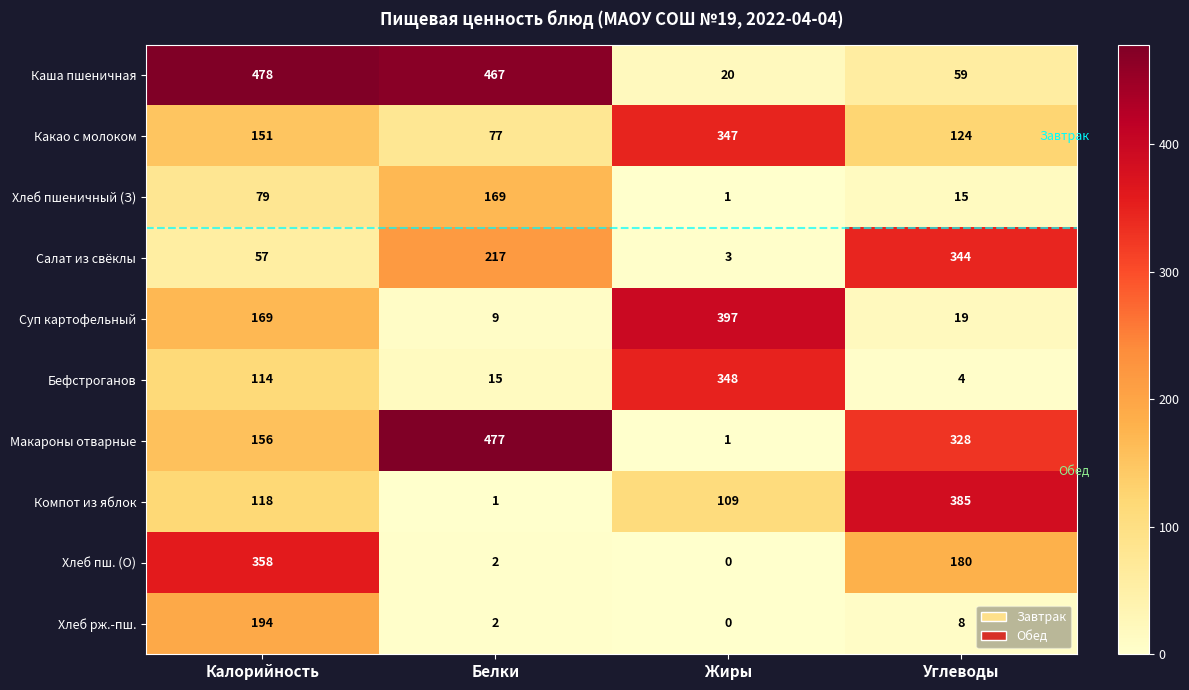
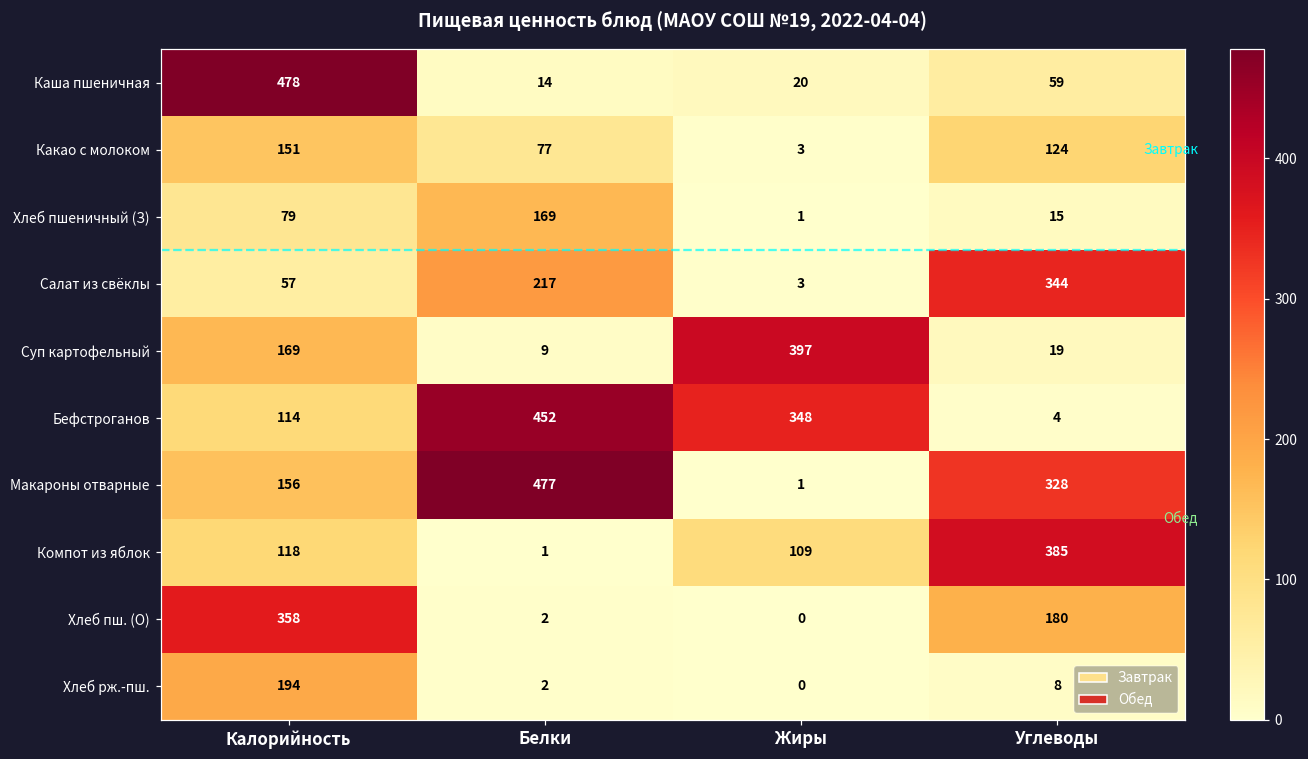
Каша пшеничная, Белки: 467 -> 14
Какао с молоком, Жиры: 347 -> 3
Бефстроганов, Белки: 15 -> 452
